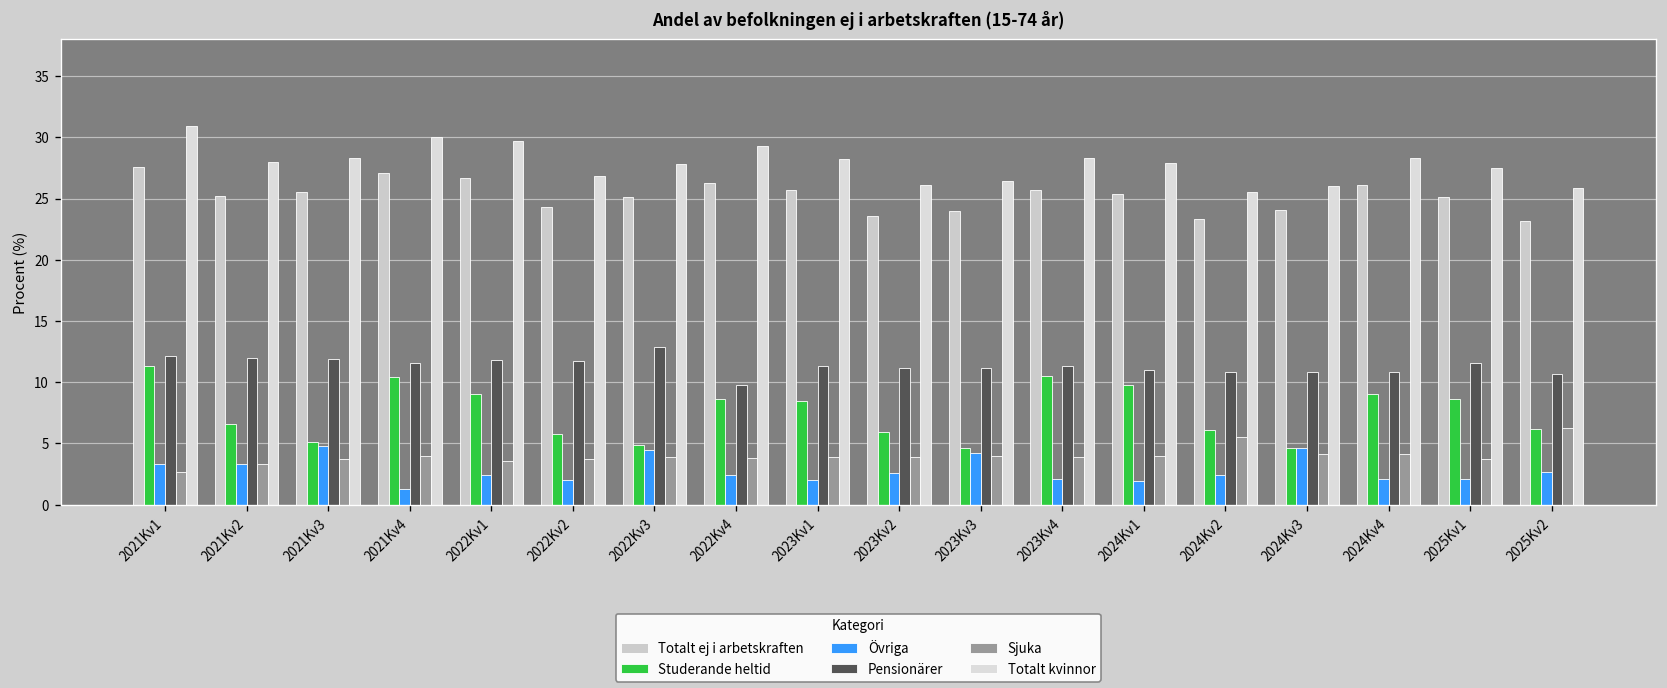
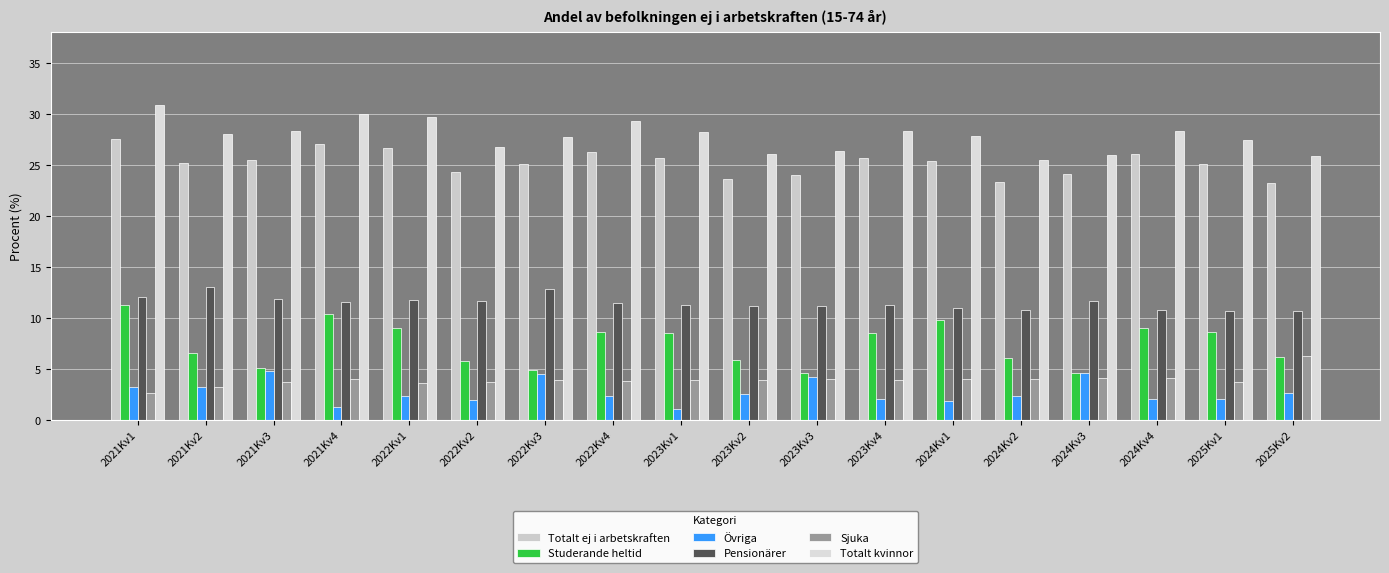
Pensionärer, 2021Kv2: 12.0 -> 13.1
Pensionärer, 2022Kv4: 9.8 -> 11.5
Övriga, 2023Kv1: 2.0 -> 1.1
Studerande heltid, 2023Kv4: 10.5 -> 8.5
Sjuka, 2024Kv2: 5.5 -> 4.0
Pensionärer, 2024Kv3: 10.8 -> 11.7
Pensionärer, 2025Kv1: 11.6 -> 10.7
